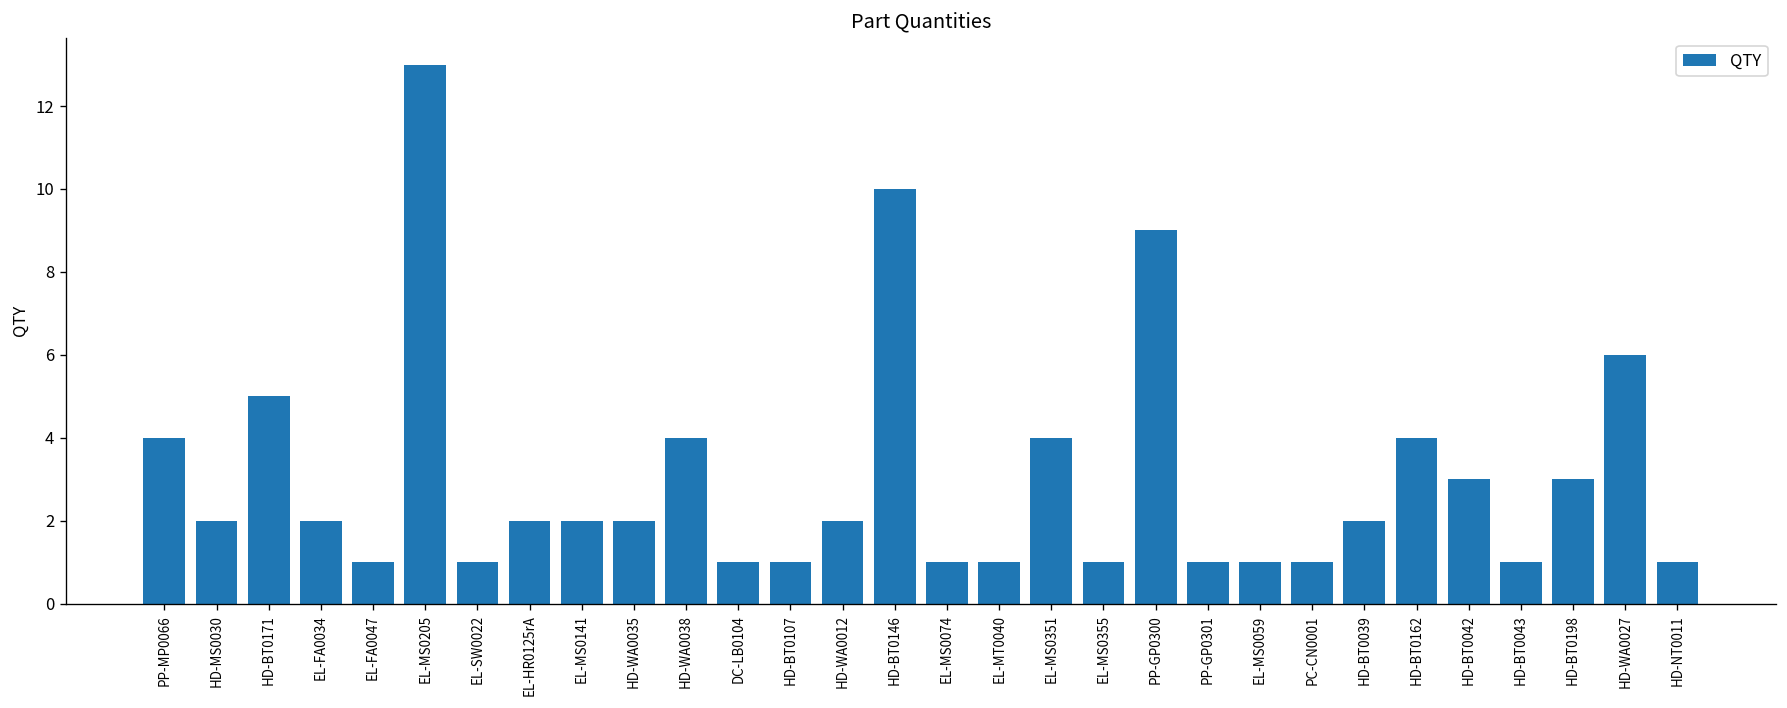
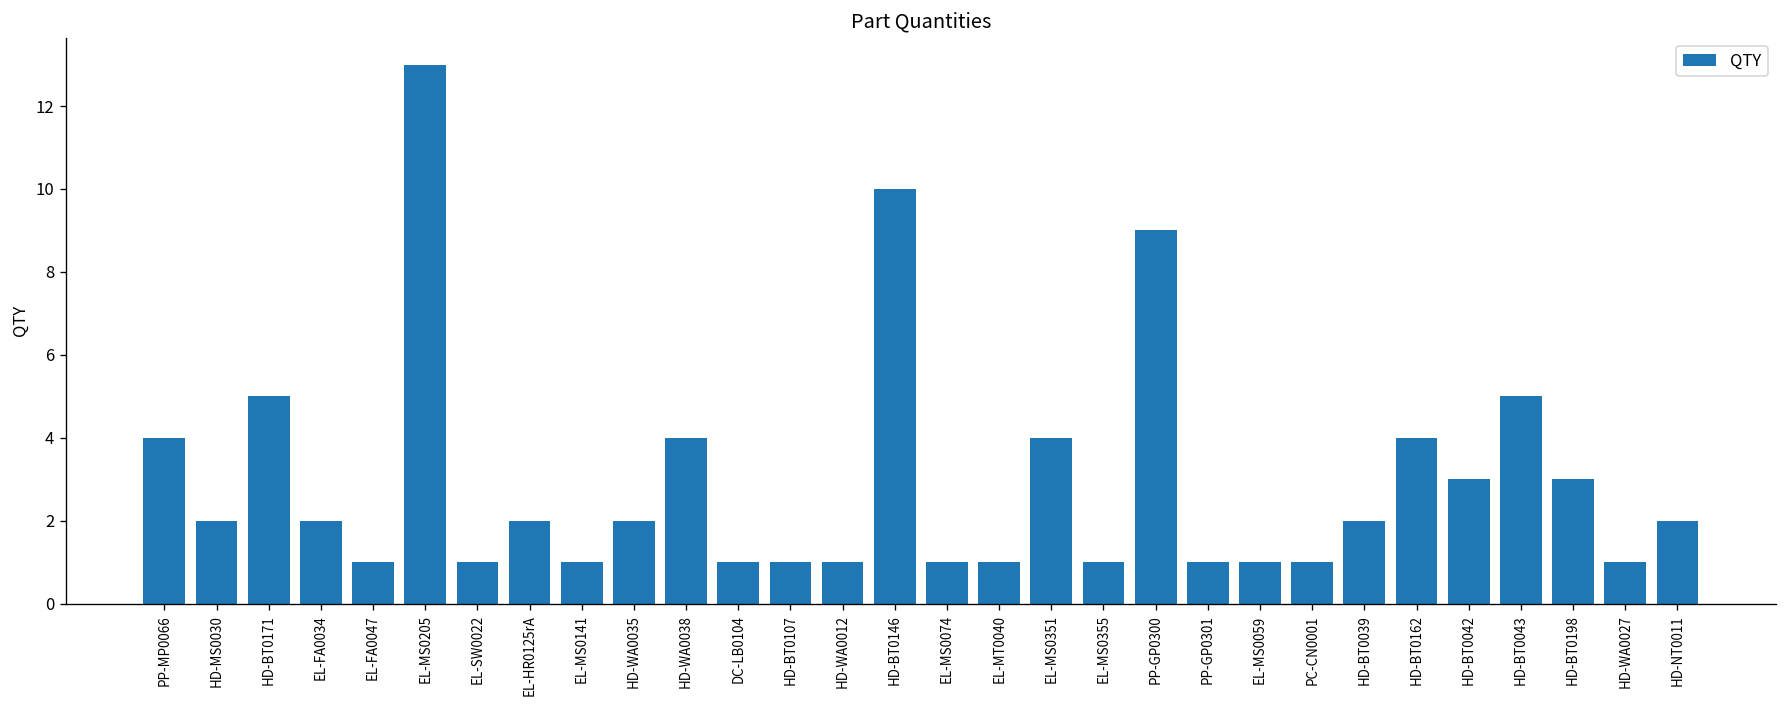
EL-MS0141: 2 -> 1
HD-WA0012: 2 -> 1
HD-BT0043: 1 -> 5
HD-WA0027: 6 -> 1
HD-NT0011: 1 -> 2
